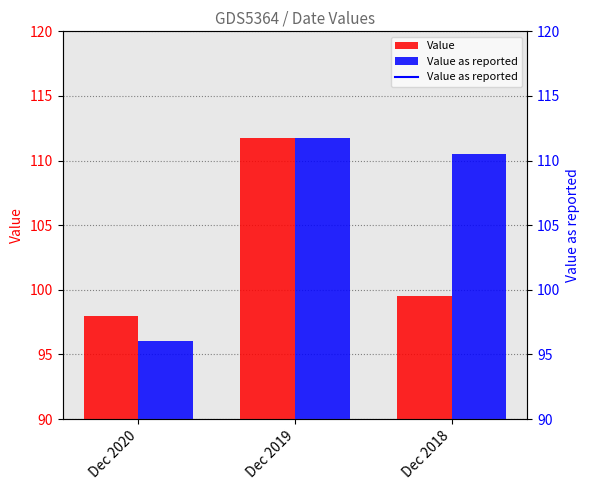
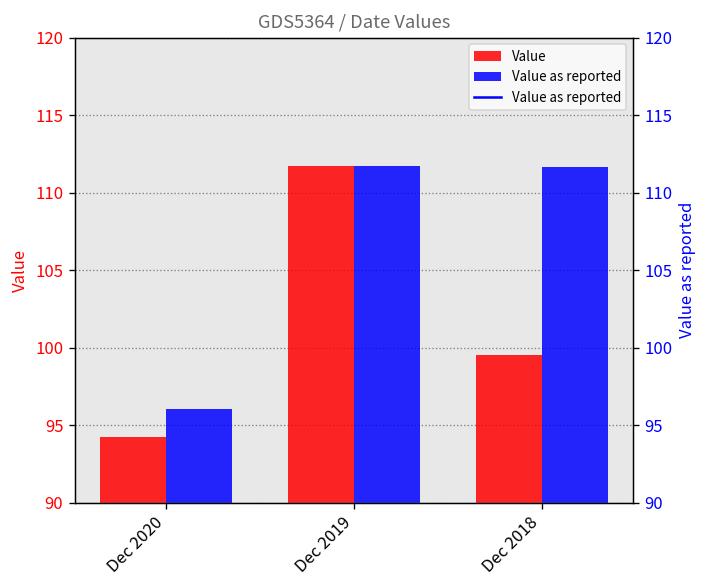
Value, Dec 2020: 98.0 -> 94.3
Value as reported, Dec 2018: 110.5 -> 111.6
